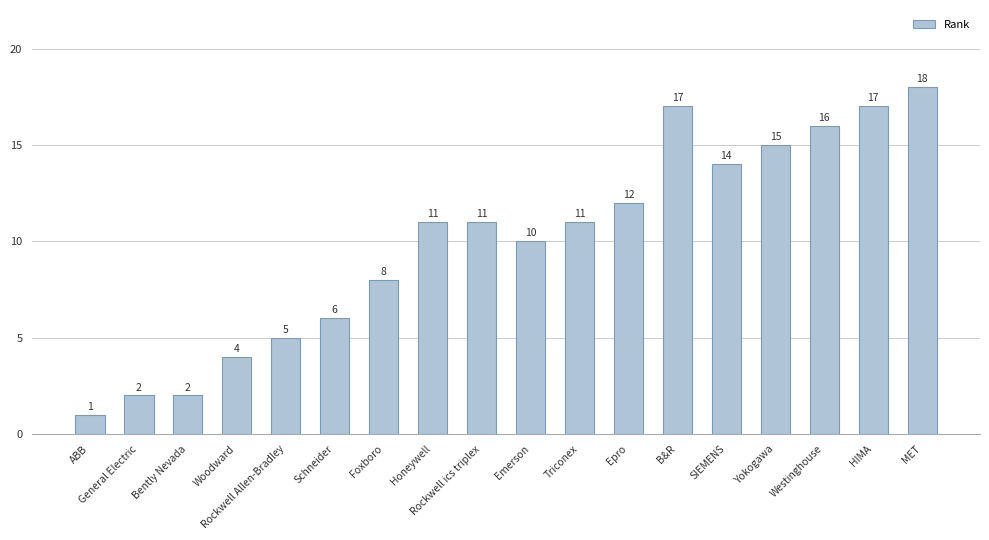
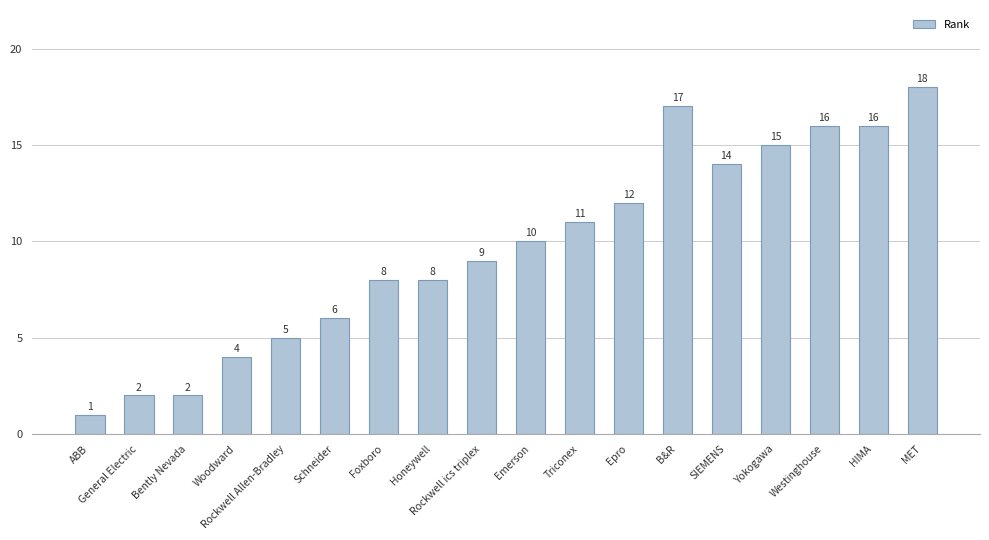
Honeywell: 11 -> 8
Rockwell ics triplex: 11 -> 9
HIMA: 17 -> 16
